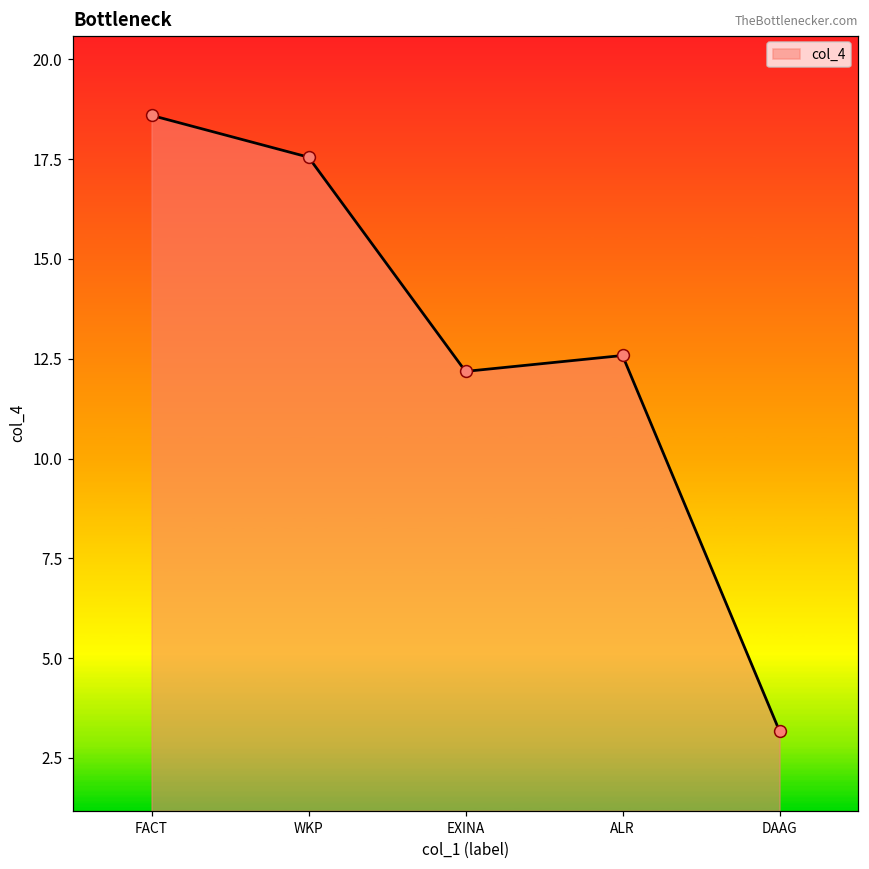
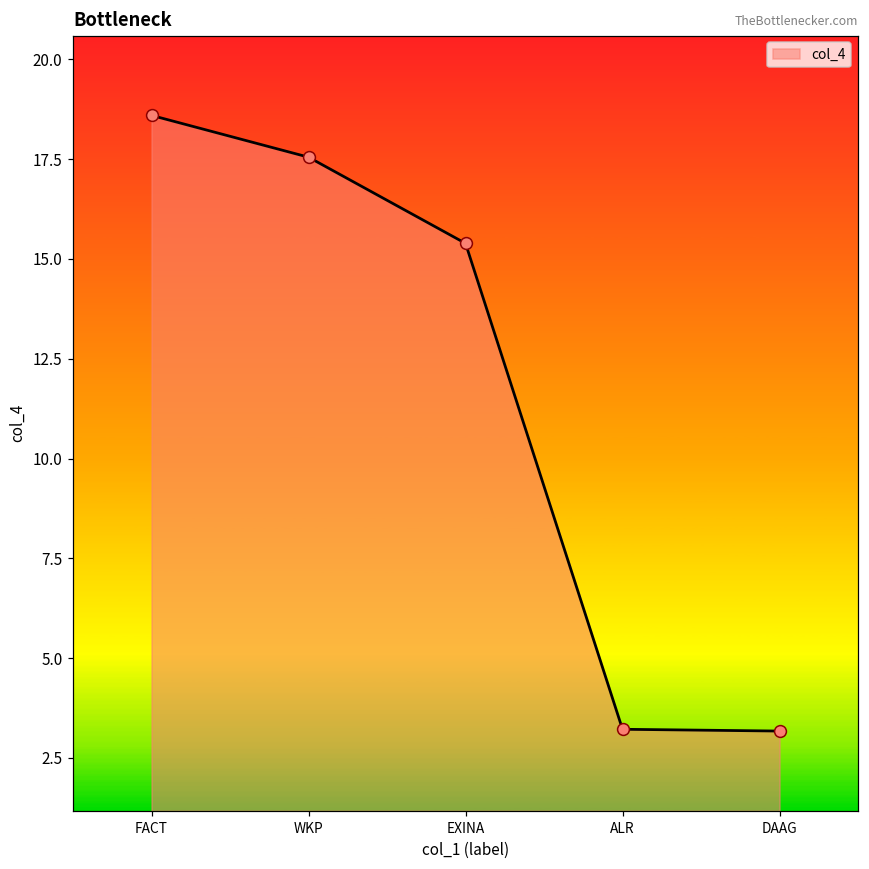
EXINA: 12.2 -> 15.4
ALR: 12.6 -> 3.2
